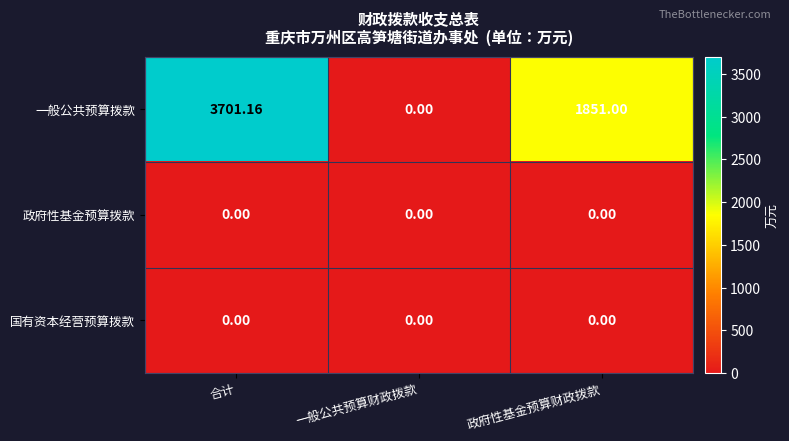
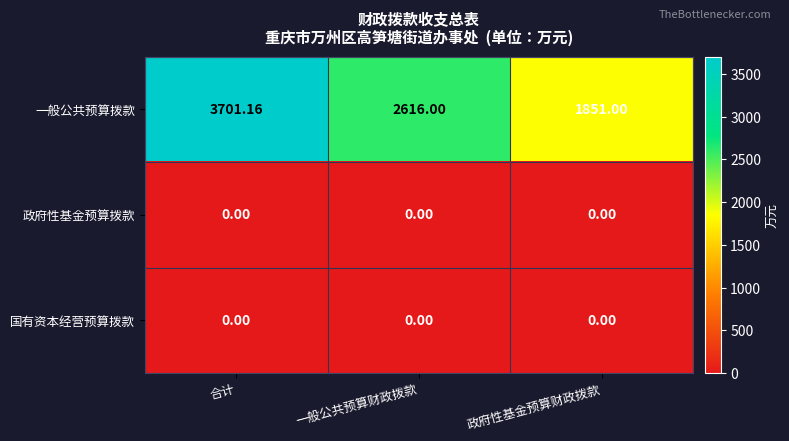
一般公共预算拨款, 一般公共预算财政拨款: 0.00 -> 2616.00
